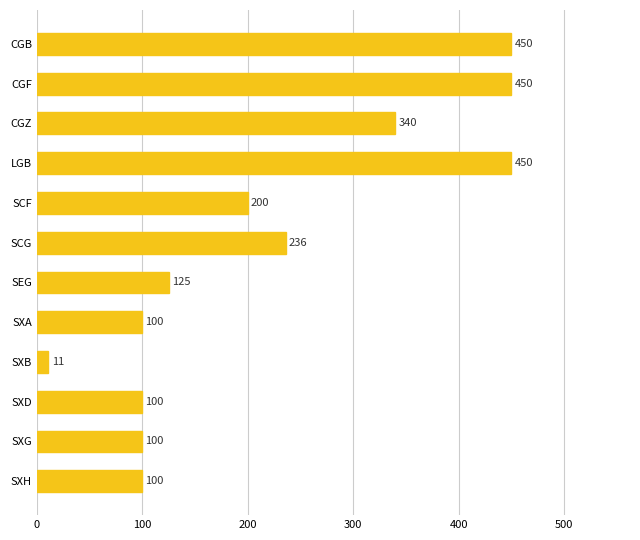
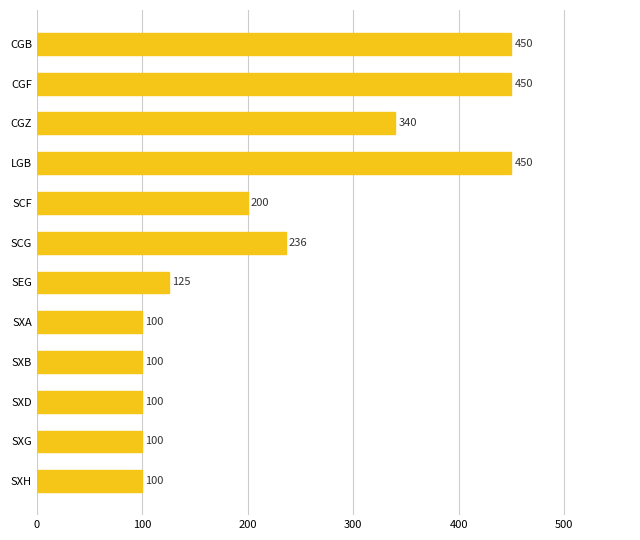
SXB: 11 -> 100
